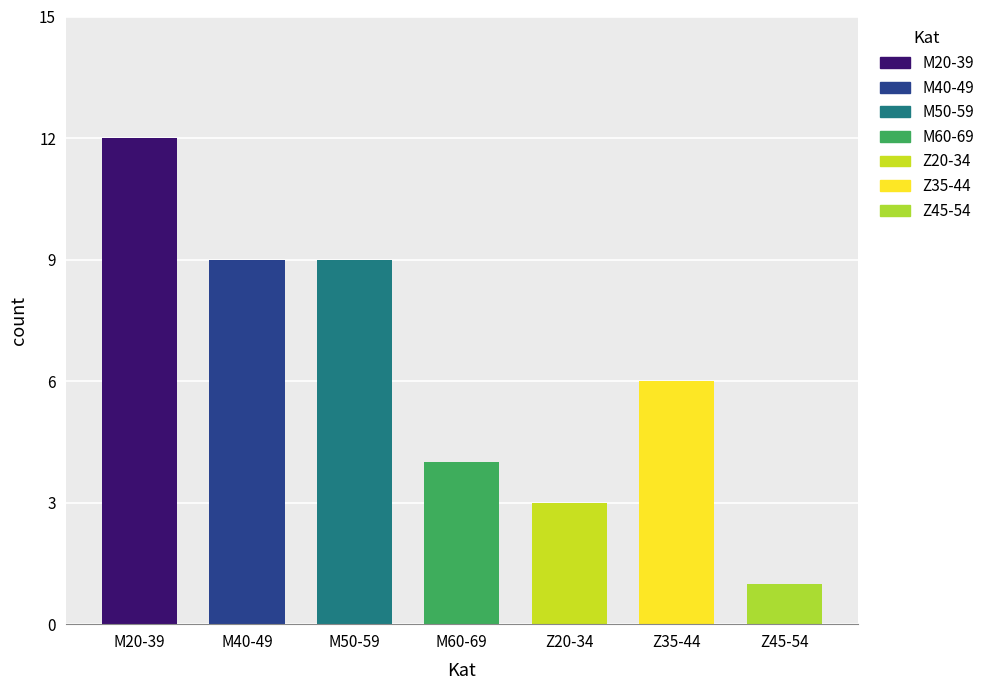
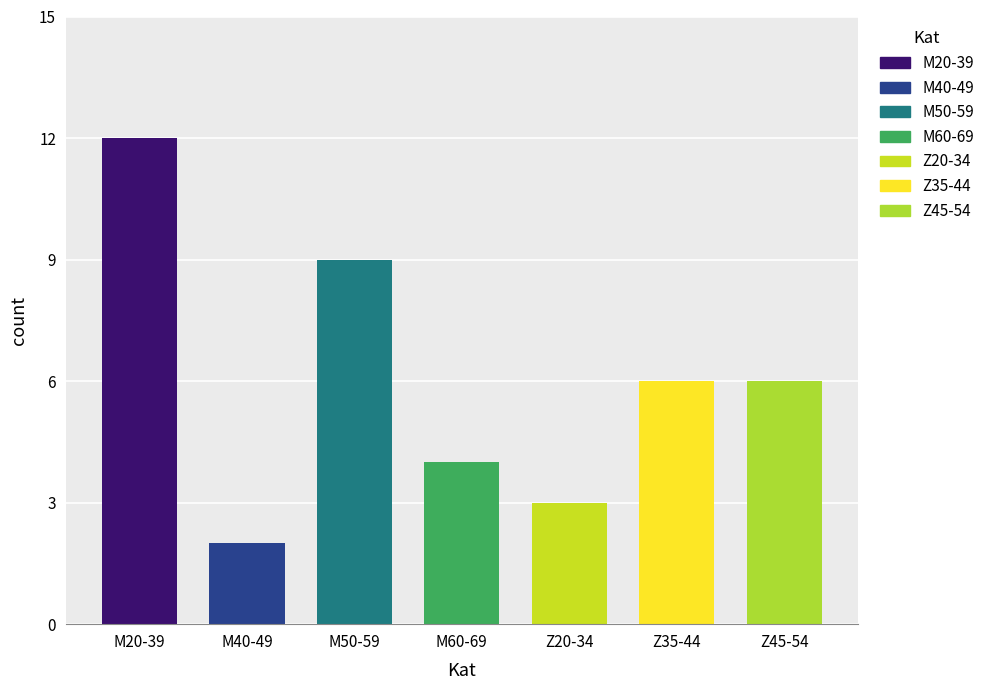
M40-49: 9 -> 2
Z45-54: 1 -> 6
